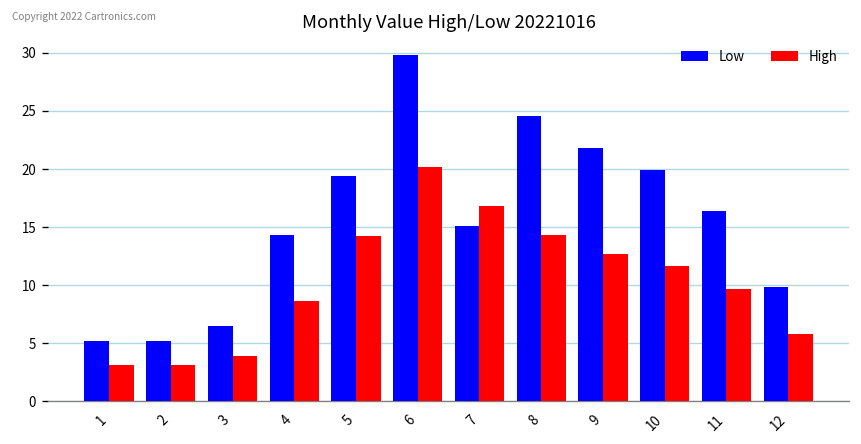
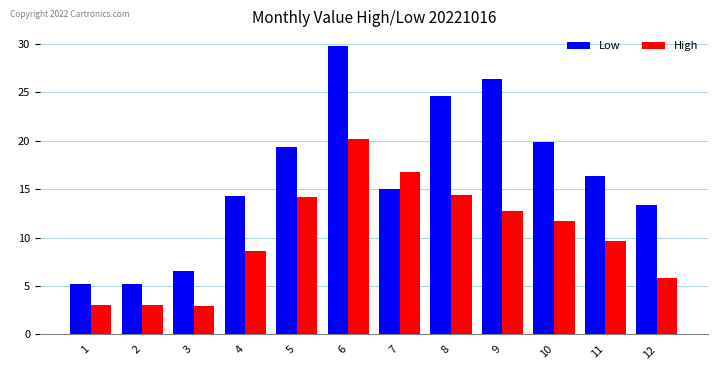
High, 3: 4 -> 3
Low, 9: 22 -> 26
Low, 12: 10 -> 13
